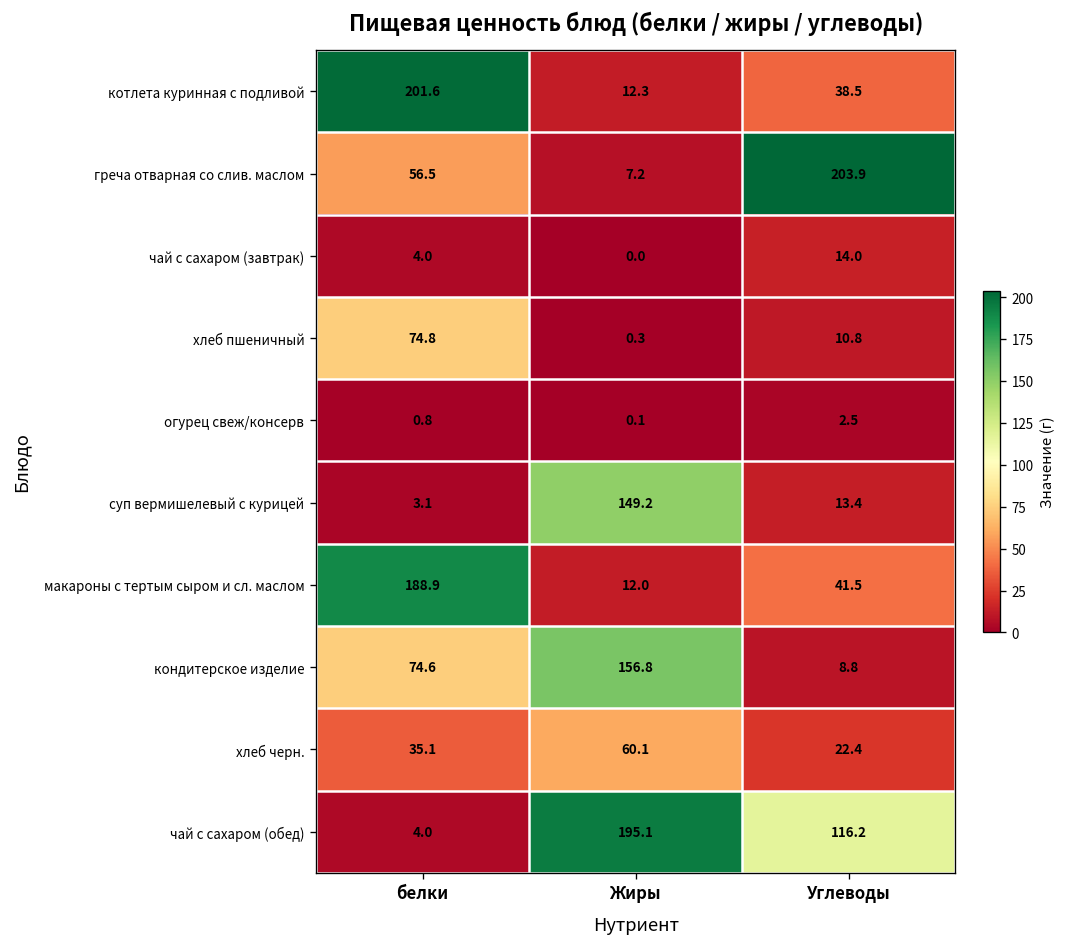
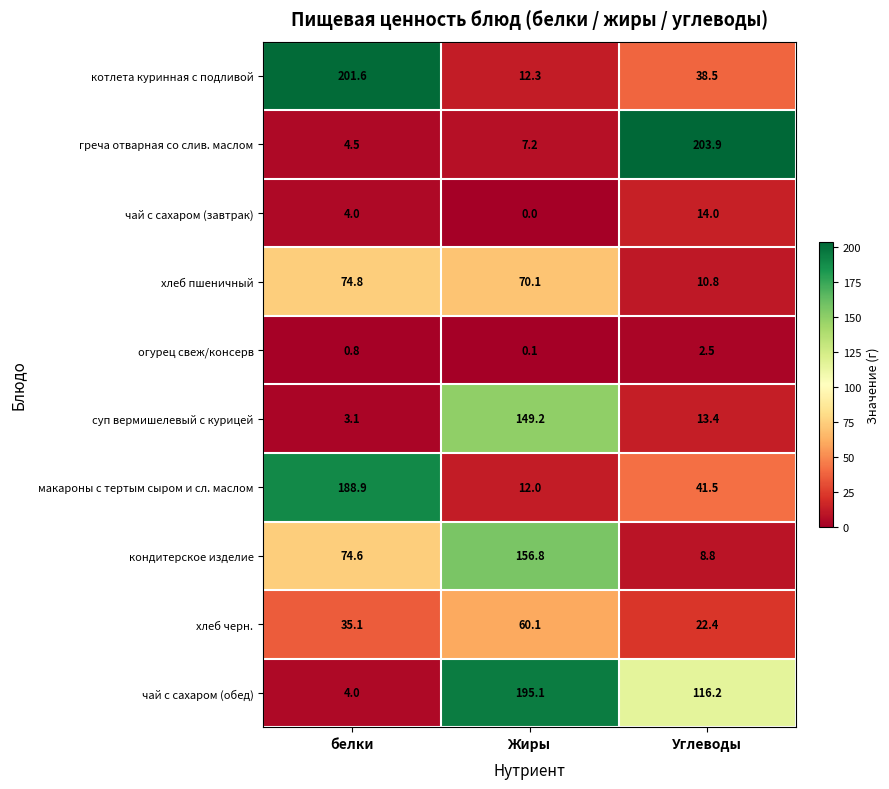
греча отварная со слив. маслом, белки: 56.5 -> 4.5
хлеб пшеничный, Жиры: 0.3 -> 70.1
